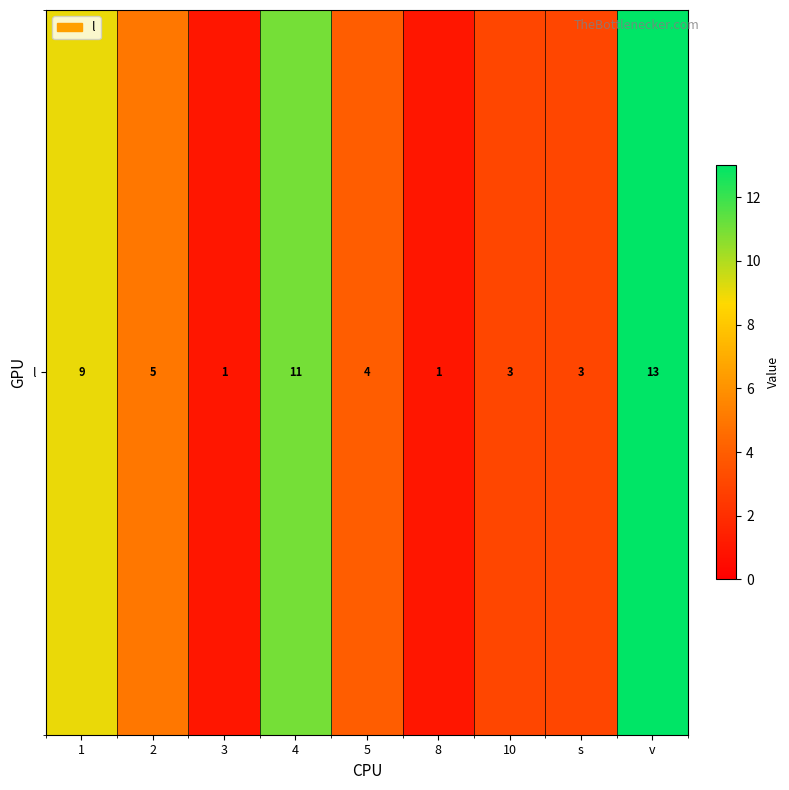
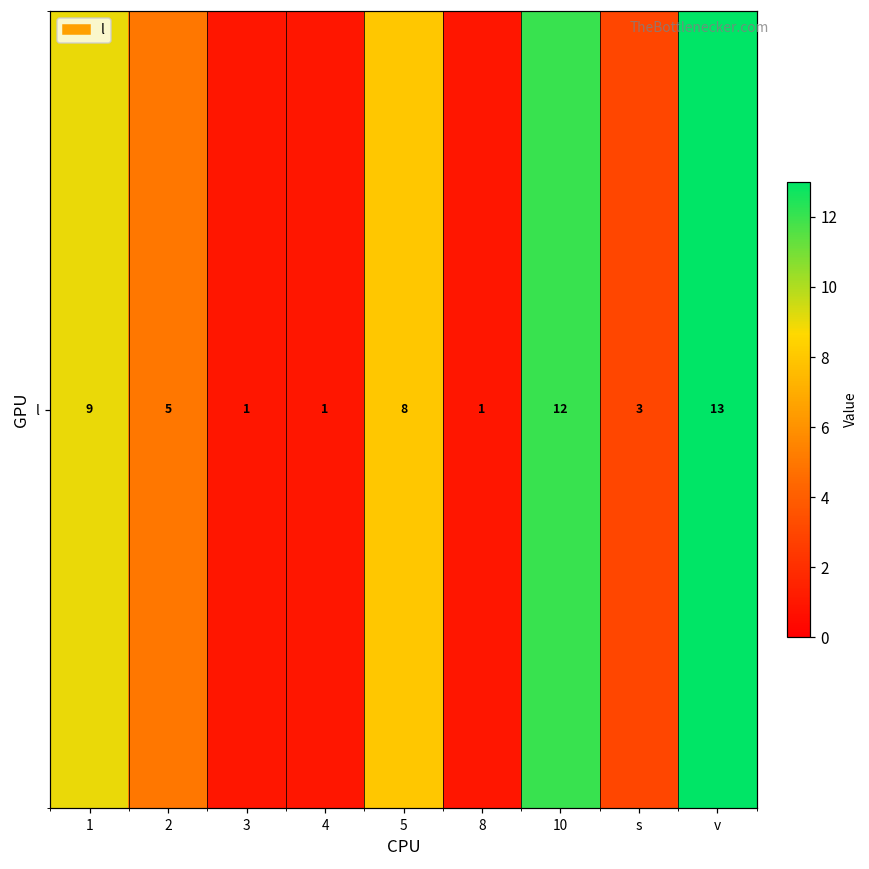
l, 4: 11 -> 1
l, 5: 4 -> 8
l, 10: 3 -> 12
